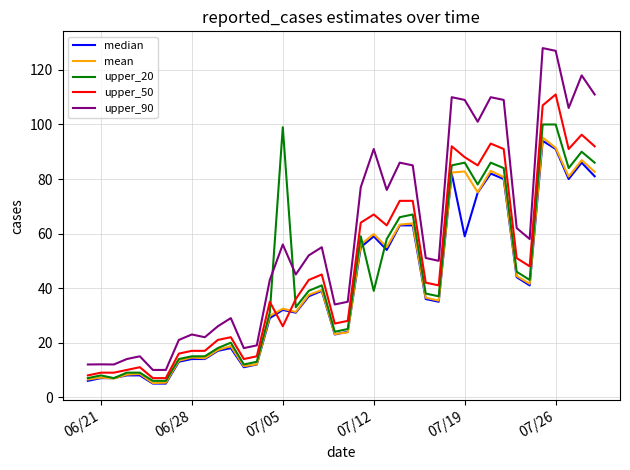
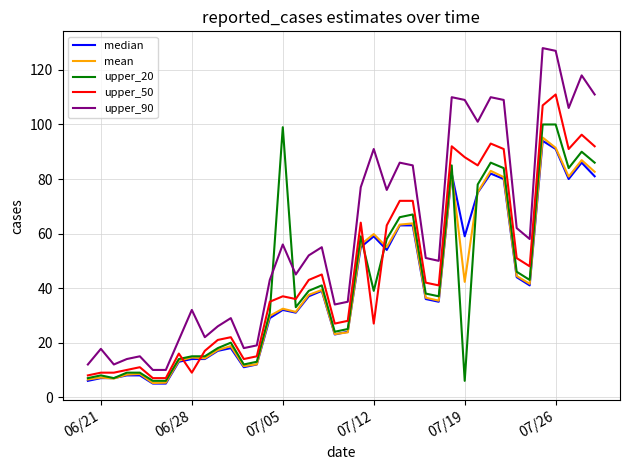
upper_90, 06/21: 12 -> 18
upper_50, 06/28: 17 -> 9
upper_90, 06/28: 23 -> 32
upper_50, 07/05: 26 -> 37
upper_50, 07/12: 67 -> 27
mean, 07/19: 83 -> 42
upper_20, 07/19: 86 -> 6
